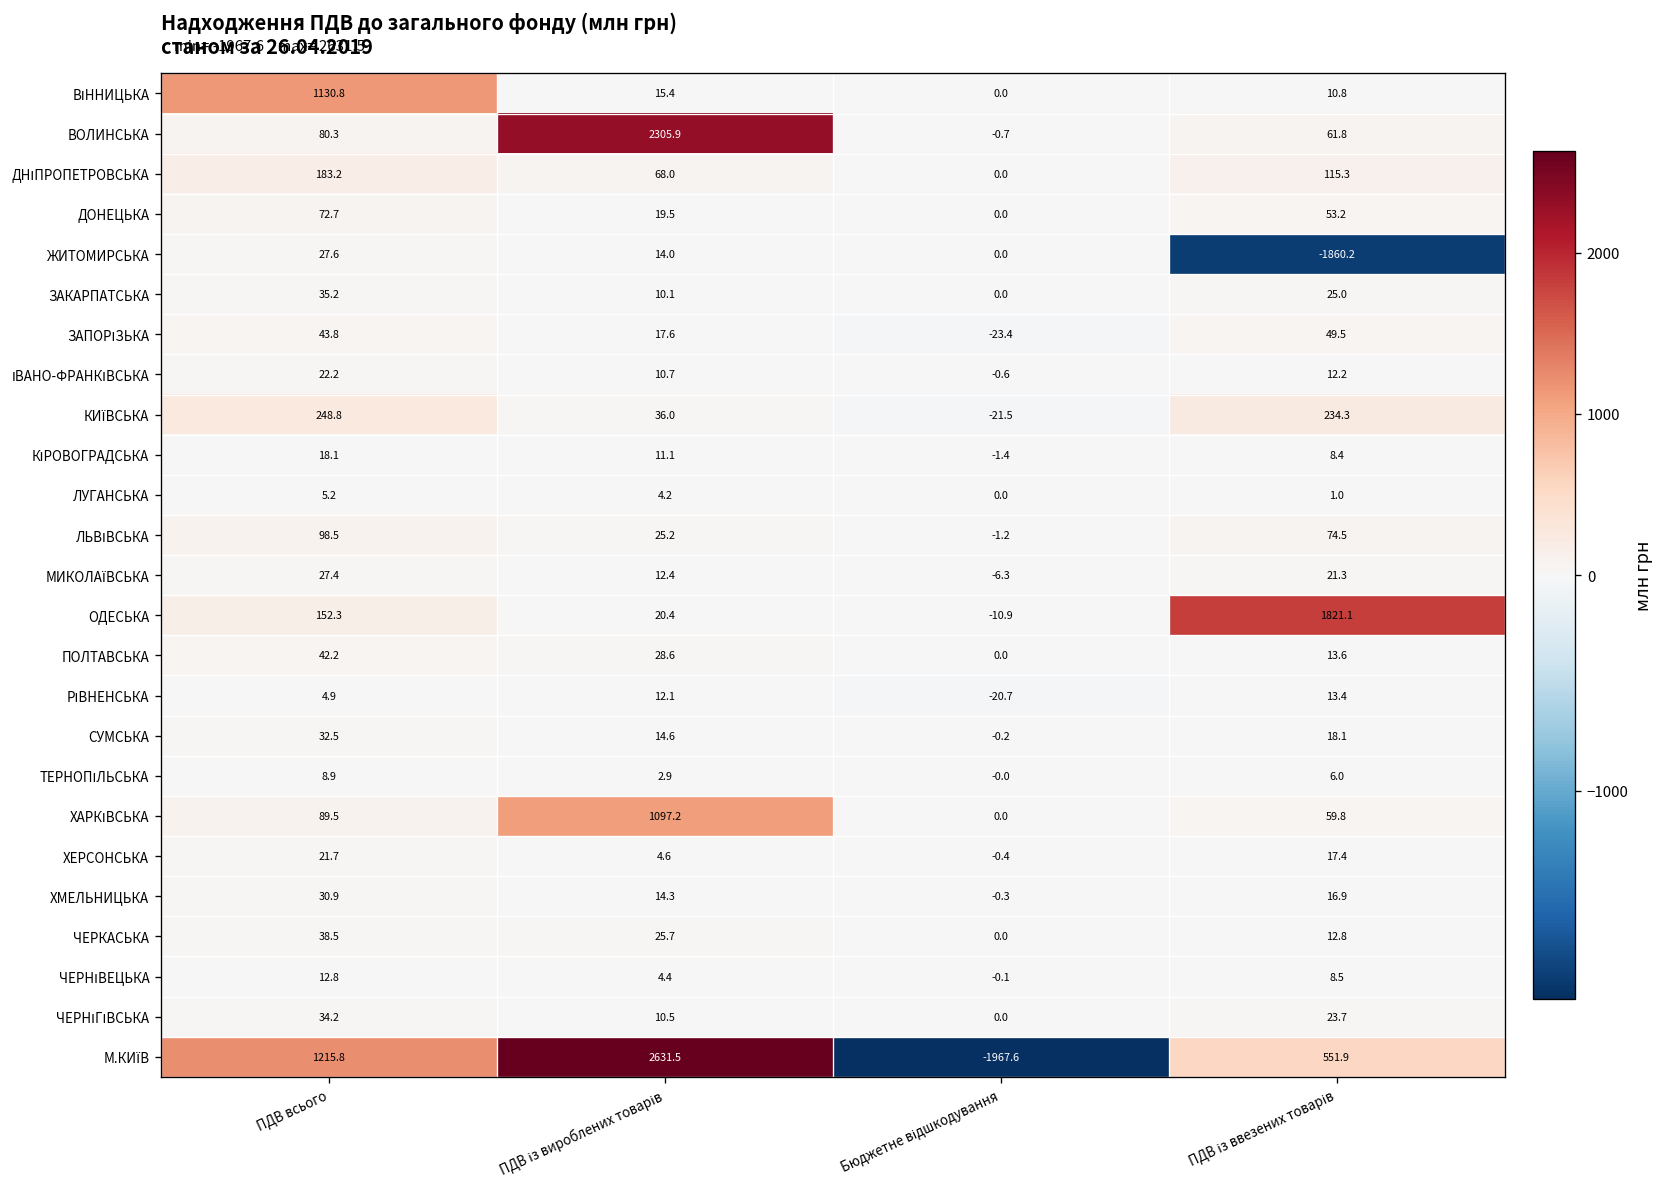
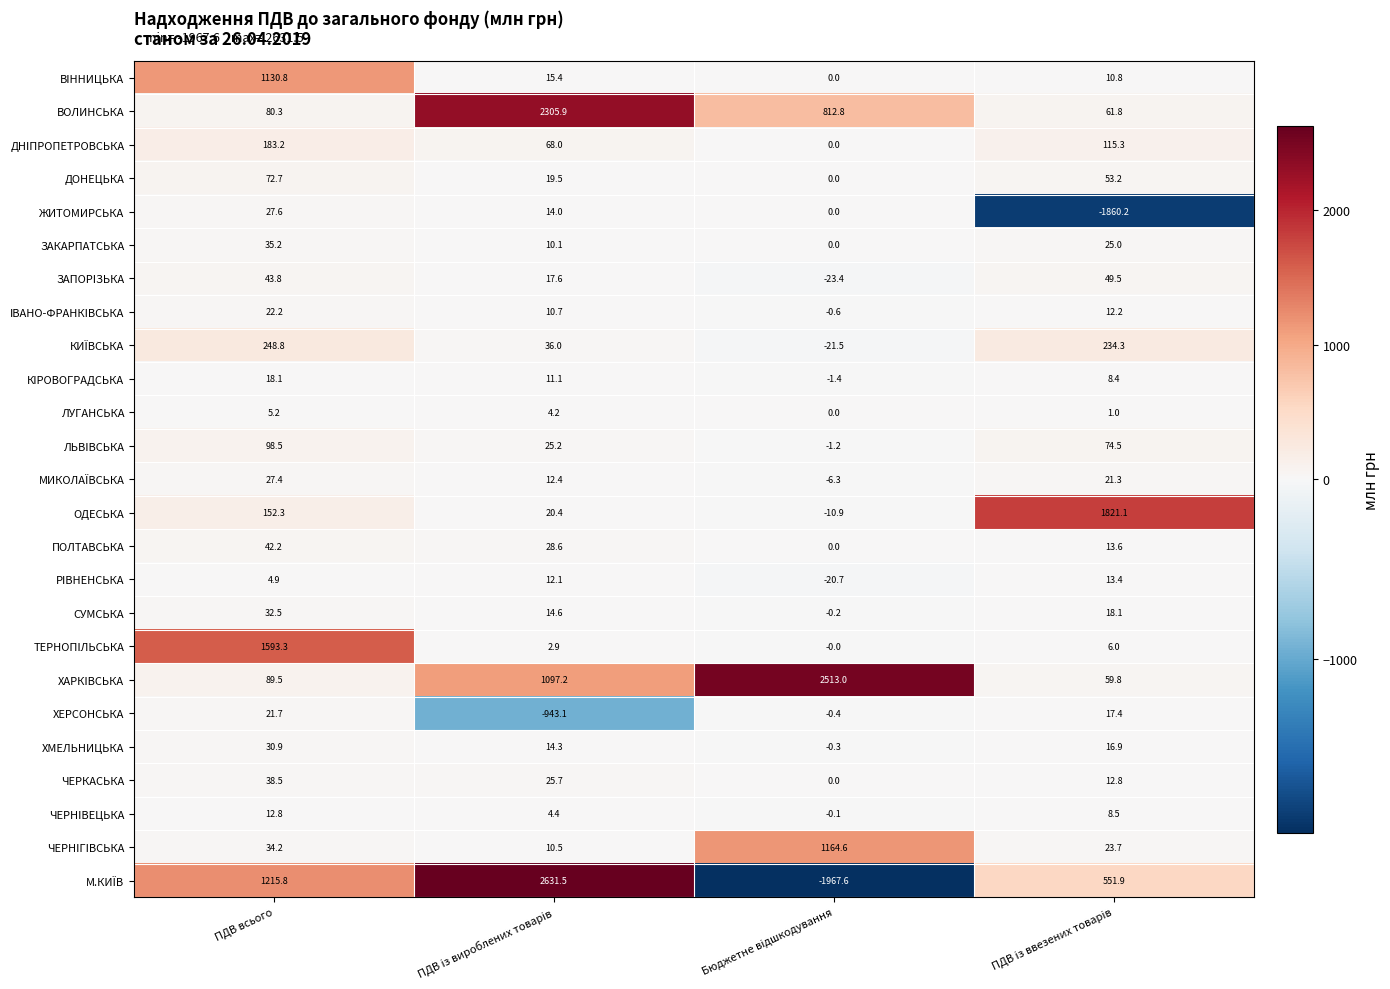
ВОЛИНСЬКА, Бюджетне відшкодування: -0.7 -> 812.8
ТЕРНОПІЛЬСЬКА, ПДВ всього: 8.9 -> 1593.3
ХАРКІВСЬКА, Бюджетне відшкодування: 0.0 -> 2513.0
ХЕРСОНСЬКА, ПДВ із вироблених товарів: 4.6 -> -943.1
ЧЕРНІГІВСЬКА, Бюджетне відшкодування: 0.0 -> 1164.6
